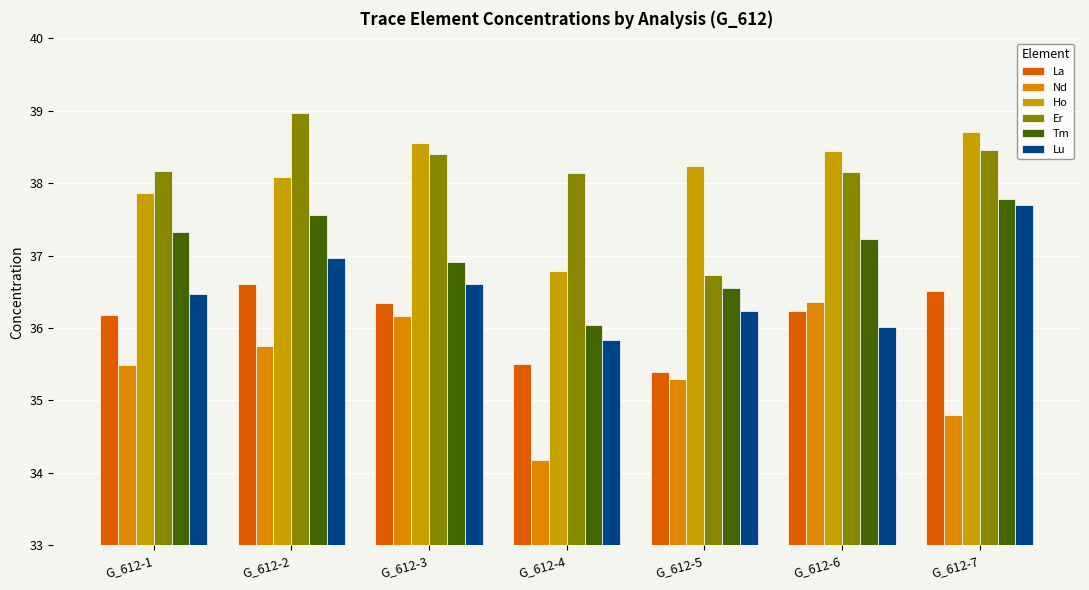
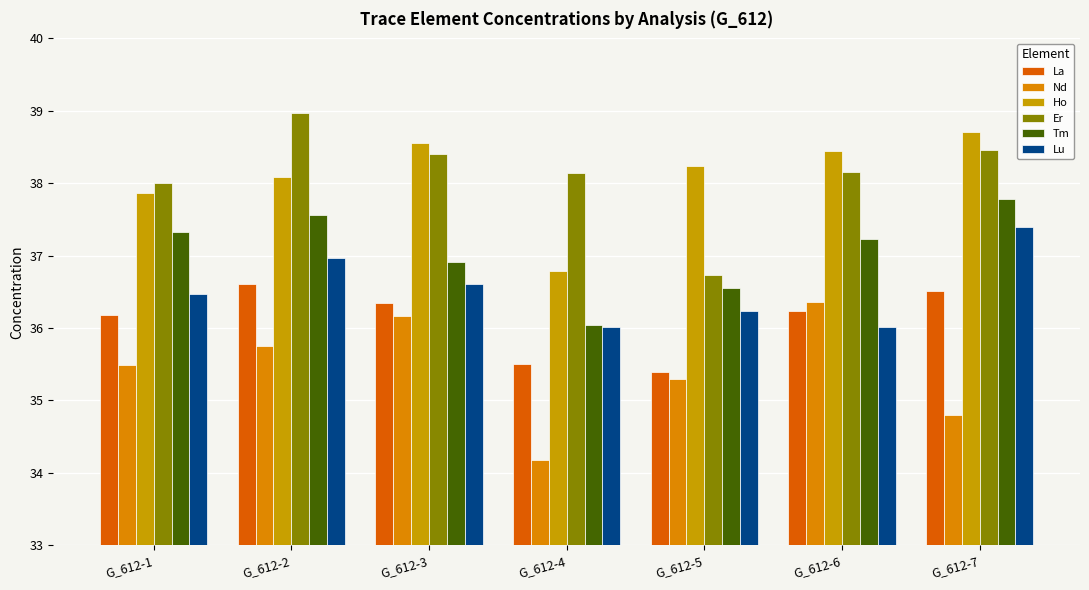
Er, G_612-1: 38.2 -> 38.0
Lu, G_612-4: 35.8 -> 36.0
Lu, G_612-7: 37.7 -> 37.4
